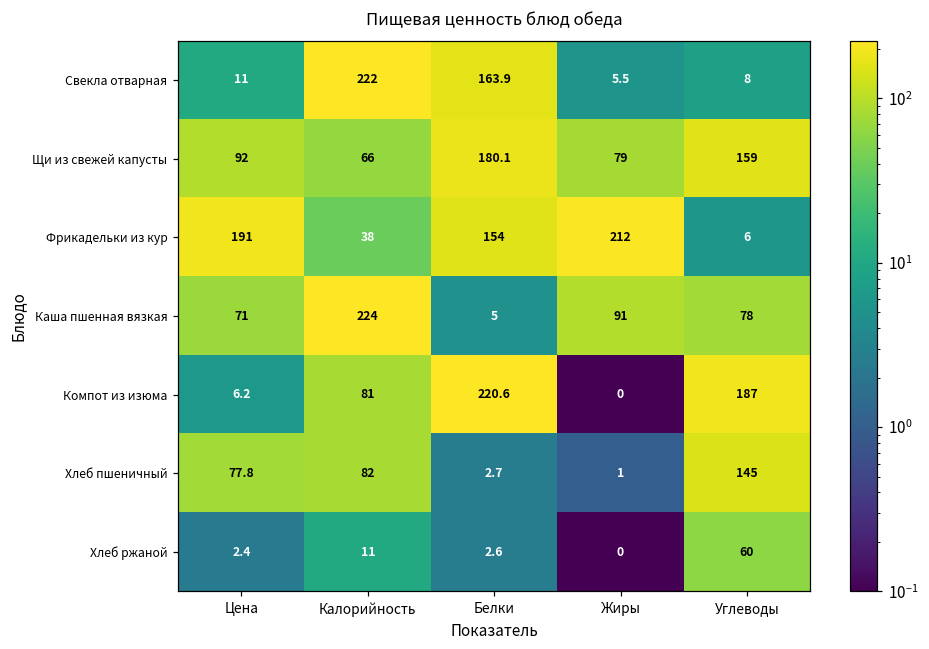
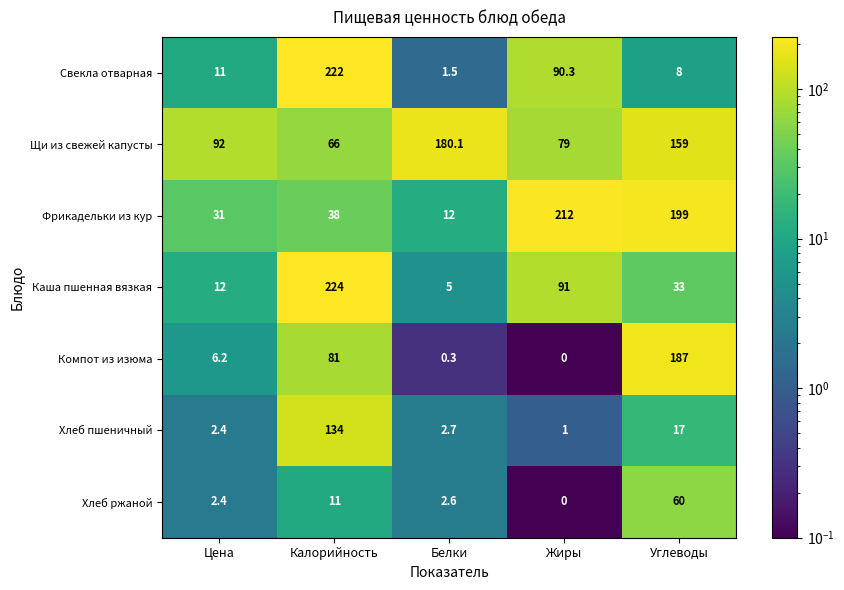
Свекла отварная, Белки: 163.9 -> 1.5
Свекла отварная, Жиры: 5.5 -> 90.3
Фрикадельки из кур, Цена: 191 -> 31
Фрикадельки из кур, Белки: 154 -> 12
Фрикадельки из кур, Углеводы: 6 -> 199
Каша пшенная вязкая, Цена: 71 -> 12
Каша пшенная вязкая, Углеводы: 78 -> 33
Компот из изюма, Белки: 220.6 -> 0.3
Хлеб пшеничный, Цена: 77.8 -> 2.4
Хлеб пшеничный, Калорийность: 82 -> 134
Хлеб пшеничный, Углеводы: 145 -> 17
